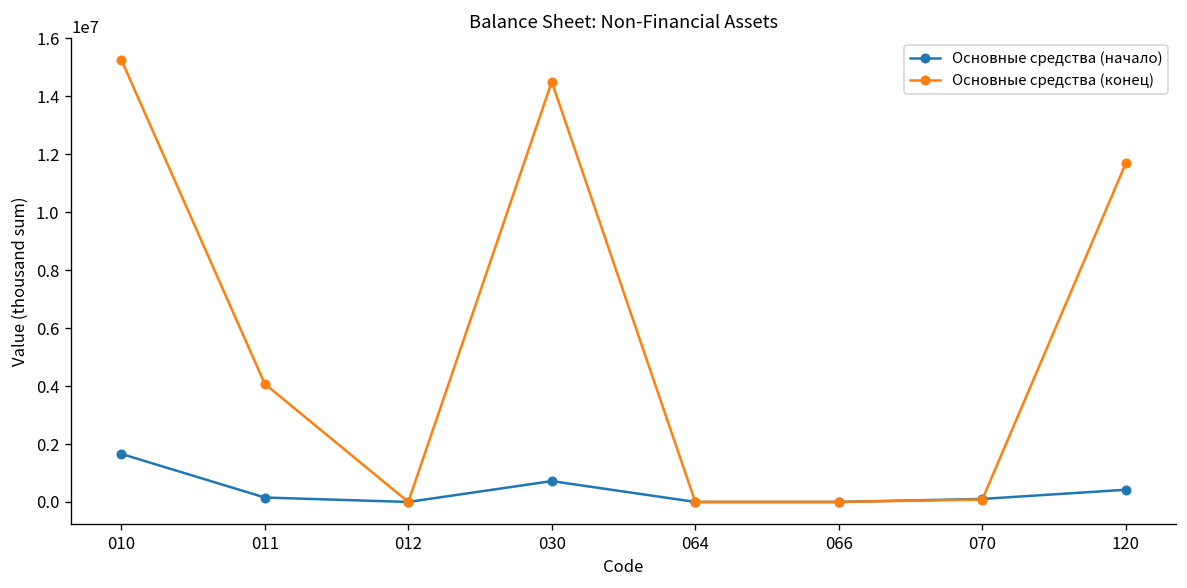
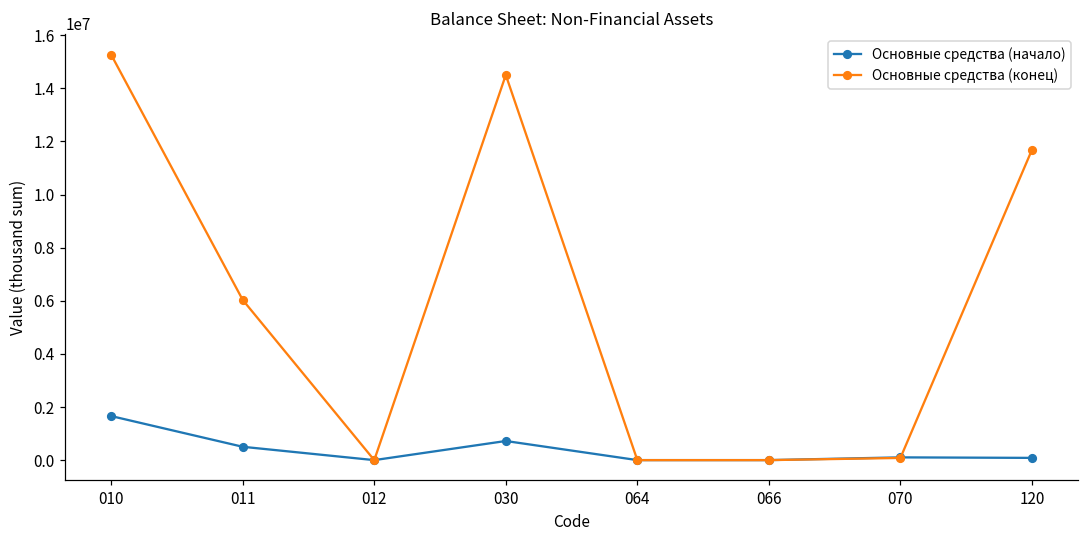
Основные средства (начало), 011: 200000 -> 500000
Основные средства (конец), 011: 4100000 -> 6000000
Основные средства (начало), 120: 400000 -> 100000
